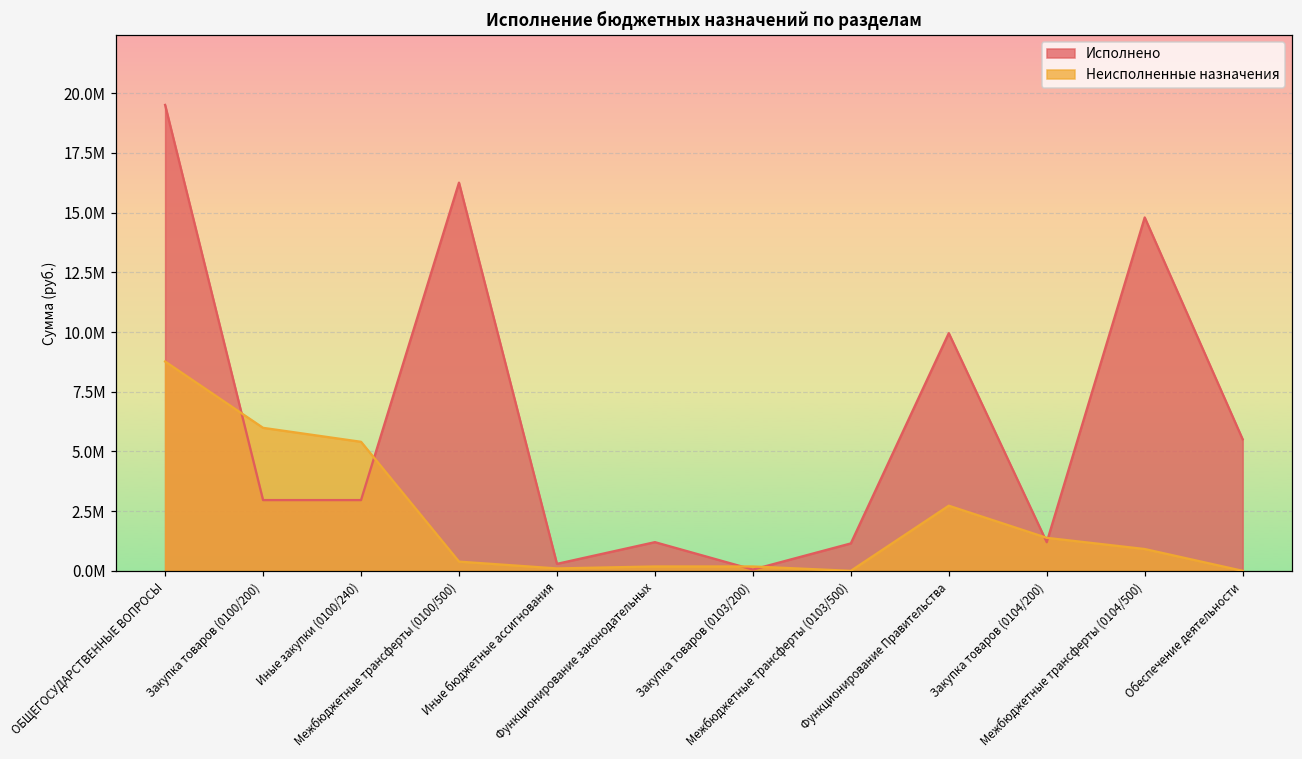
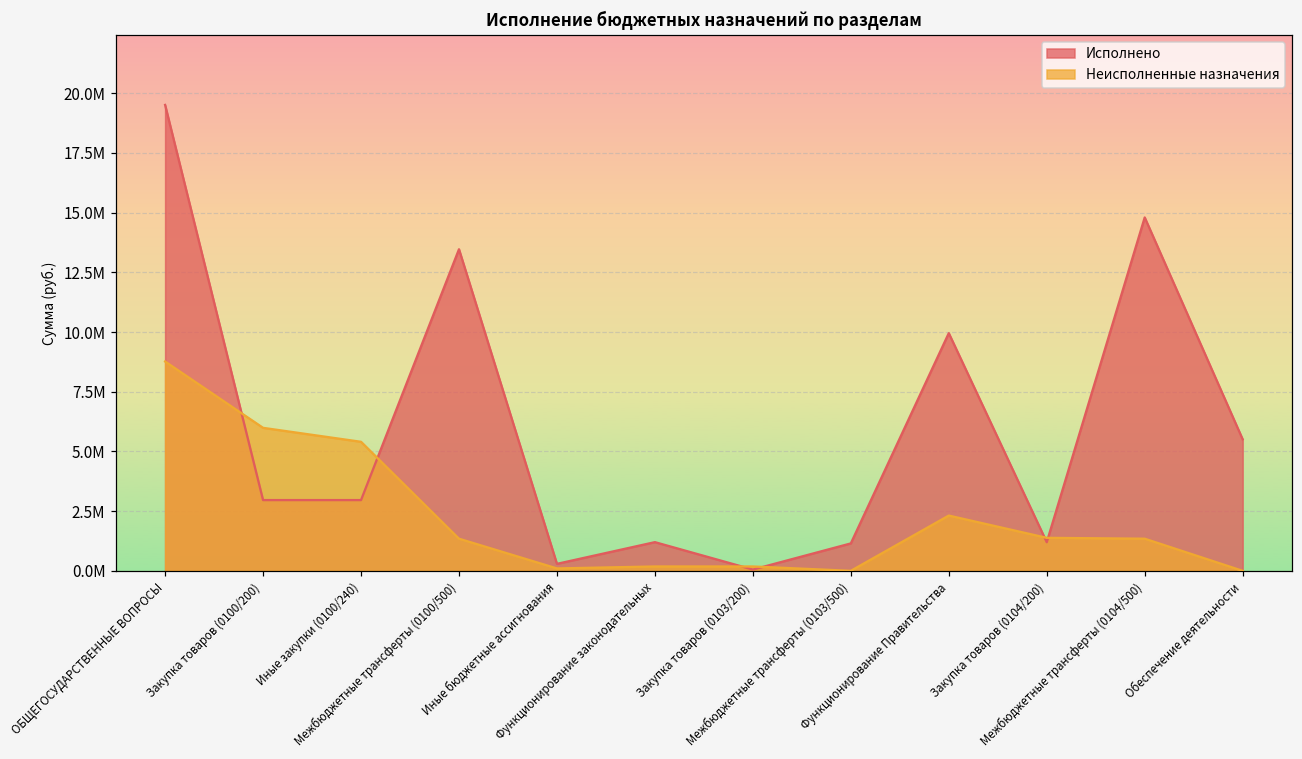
Исполнено, Межбюджетные трансферты (0100/500): 16300000 -> 13500000
Неисполненные назначения, Межбюджетные трансферты (0100/500): 400000 -> 1300000
Неисполненные назначения, Функционирование Правительства: 2700000 -> 2300000
Неисполненные назначения, Межбюджетные трансферты (0104/500): 900000 -> 1300000
